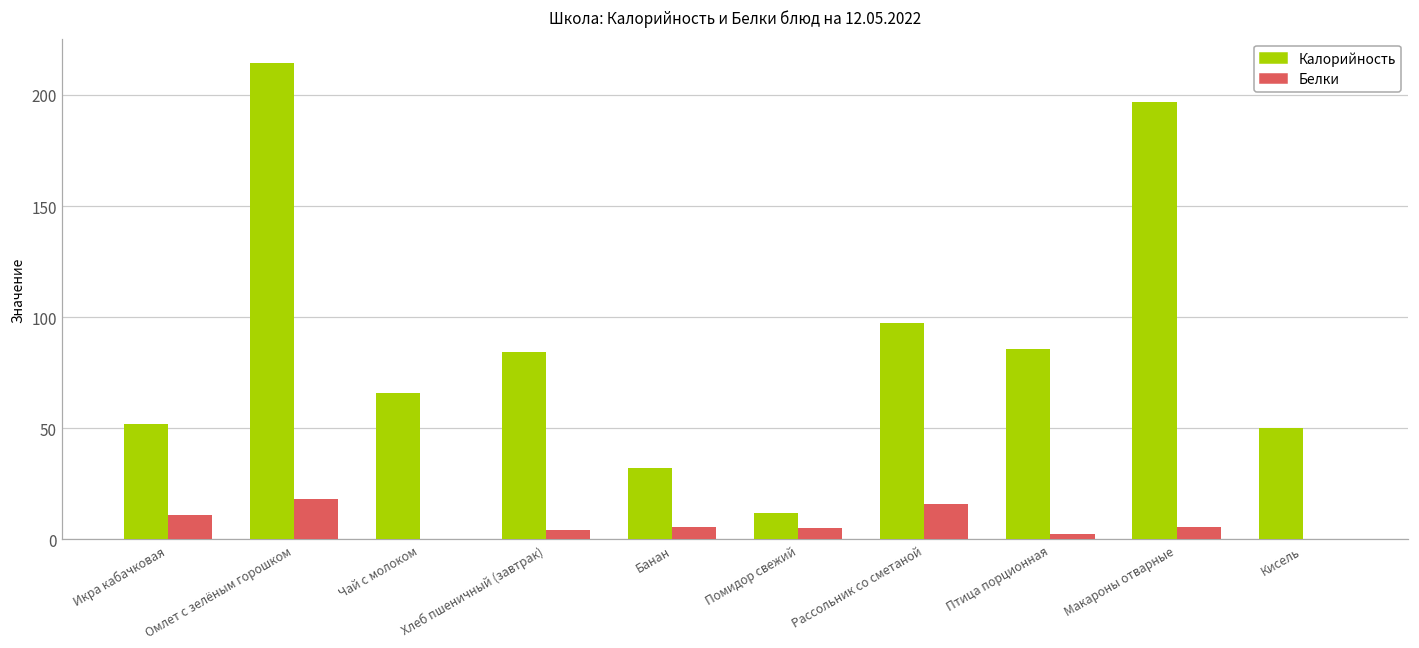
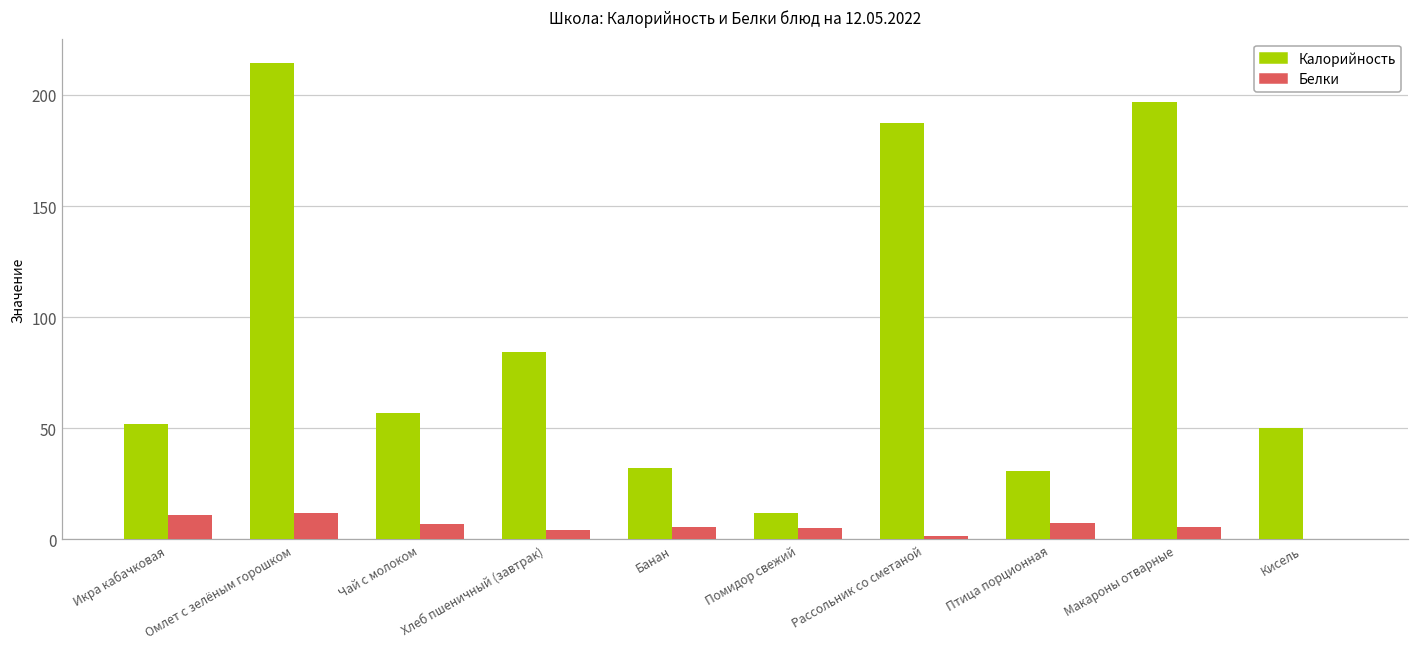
Белки, Омлет с зелёным горошком: 18 -> 12
Калорийность, Чай с молоком: 66 -> 57
Белки, Чай с молоком: 0 -> 7
Калорийность, Рассольник со сметаной: 98 -> 188
Белки, Рассольник со сметаной: 16 -> 2
Калорийность, Птица порционная: 86 -> 31
Белки, Птица порционная: 2 -> 7
